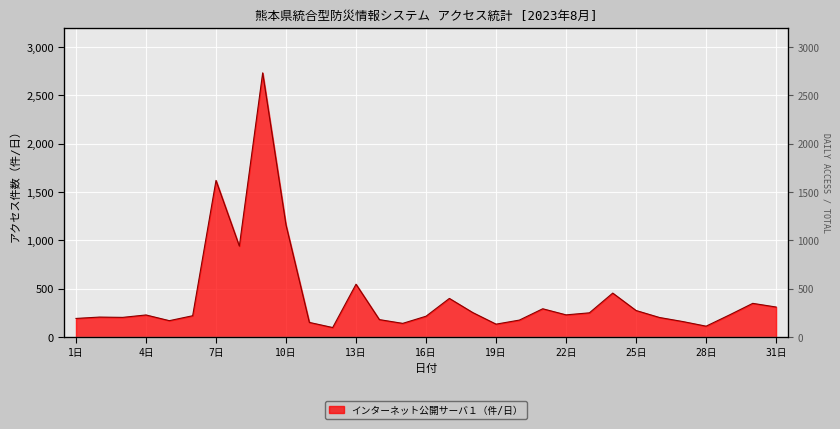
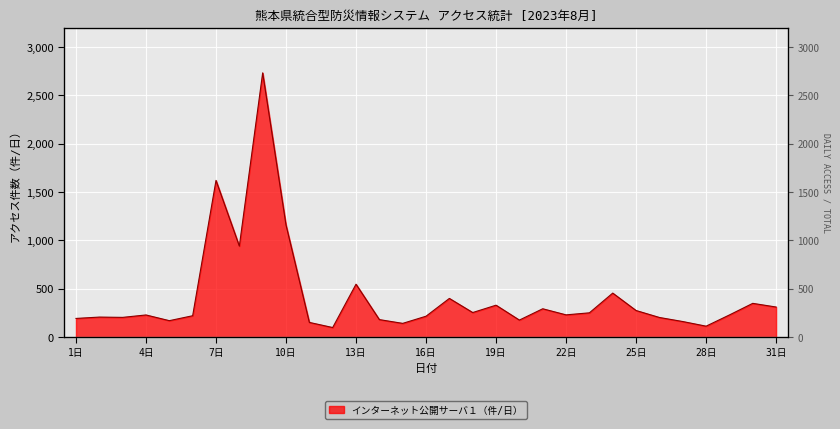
19日: 100 -> 300
